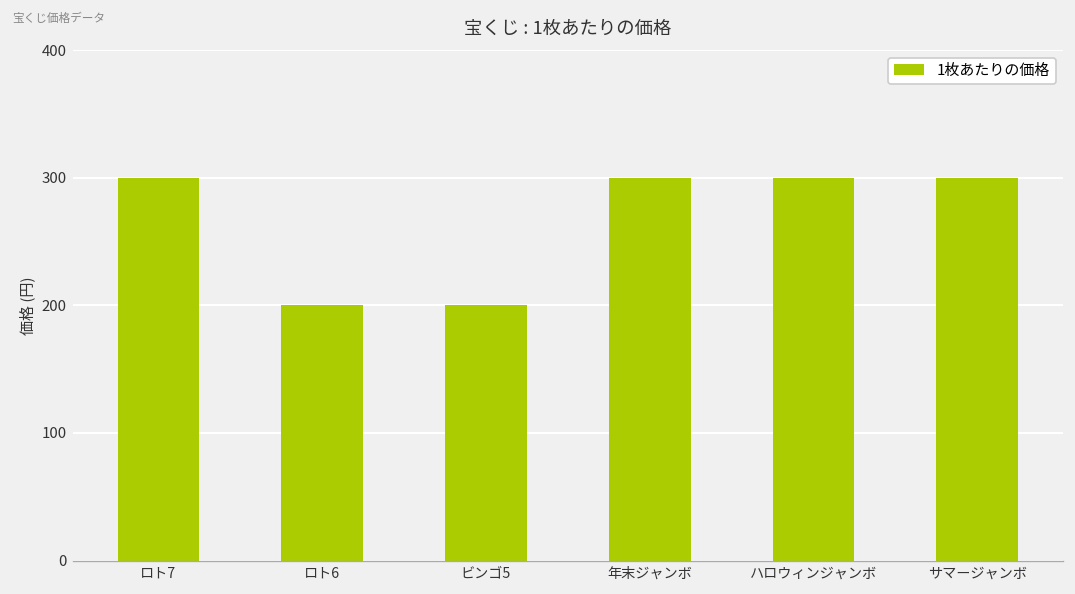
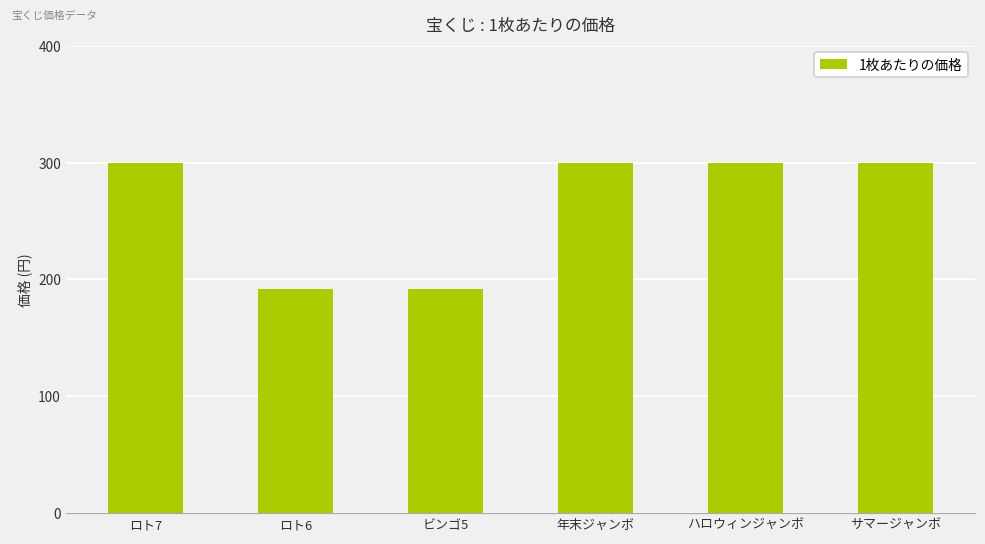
ロト6: 200 -> 192
ビンゴ5: 200 -> 192
